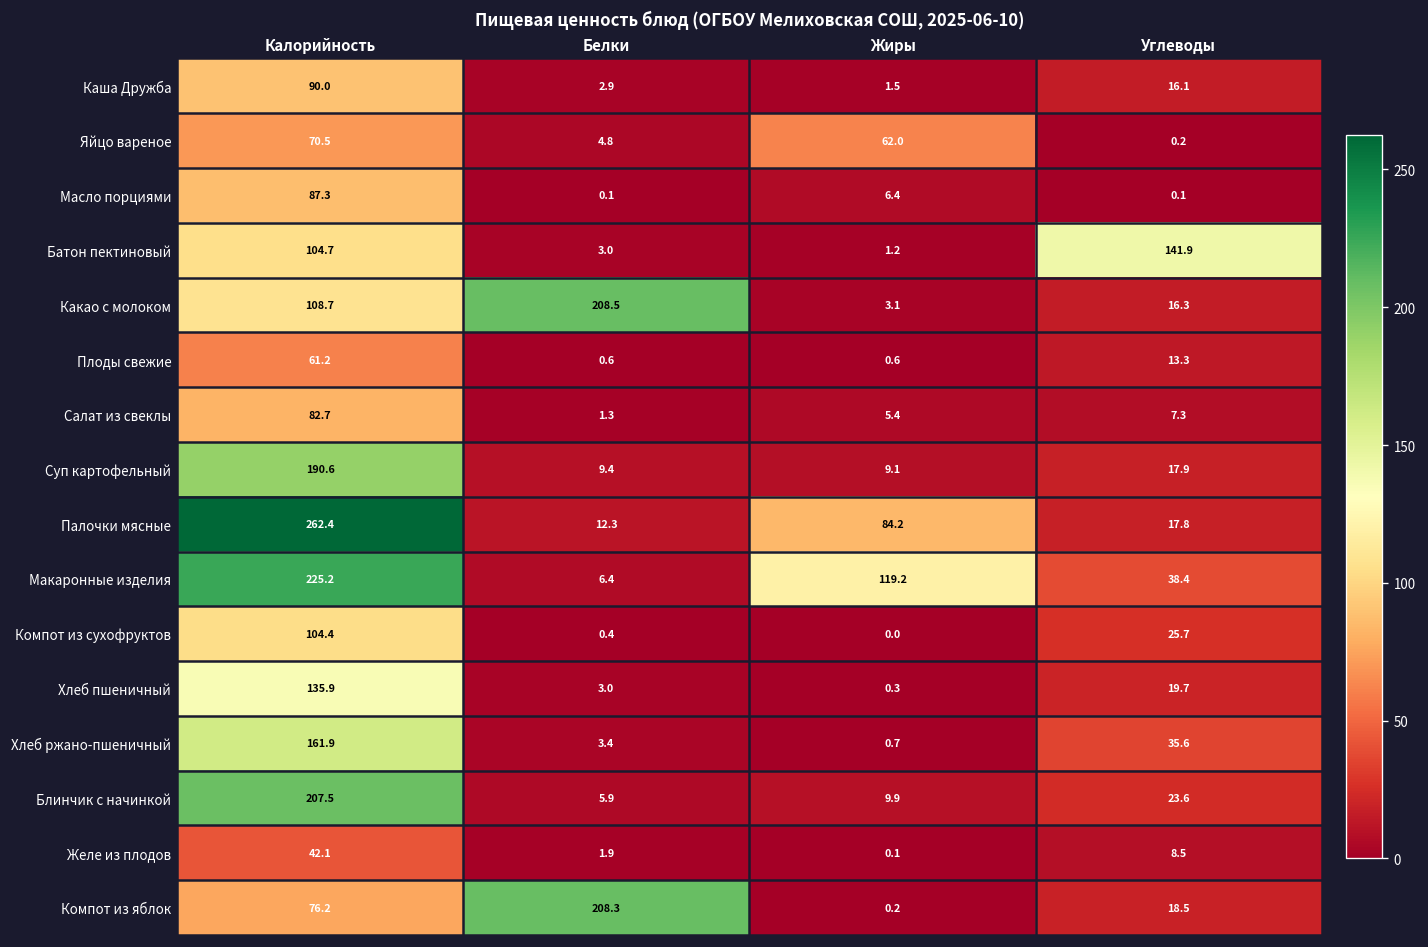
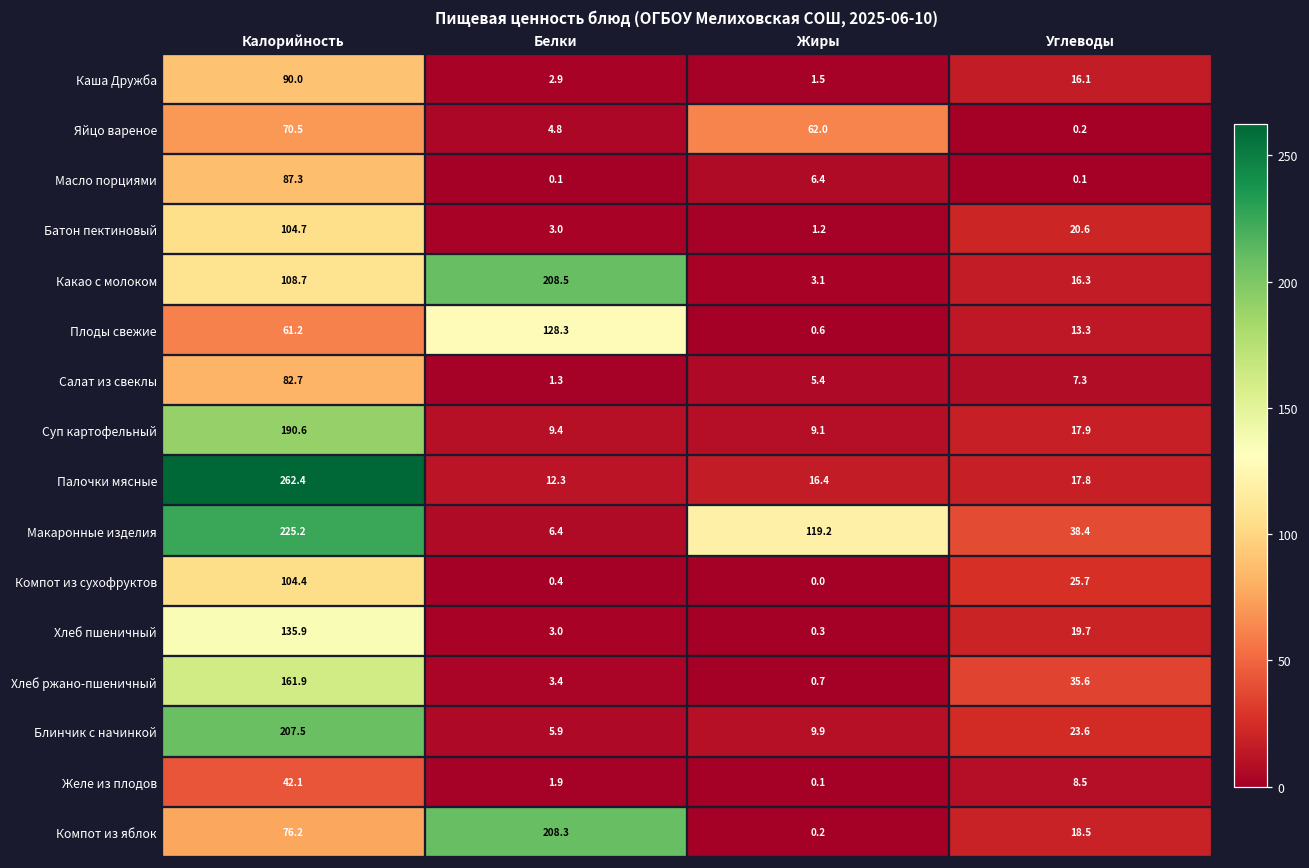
Батон пектиновый, Углеводы: 141.9 -> 20.6
Плоды свежие, Белки: 0.6 -> 128.3
Палочки мясные, Жиры: 84.2 -> 16.4
